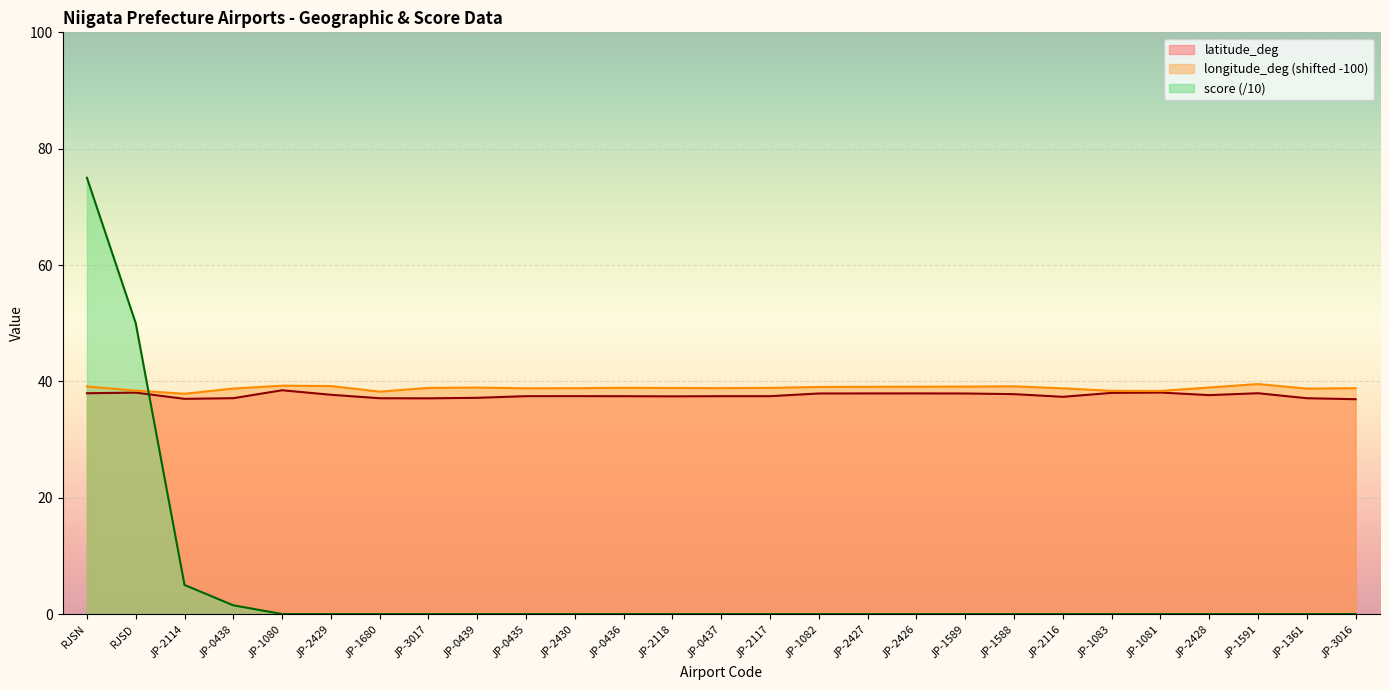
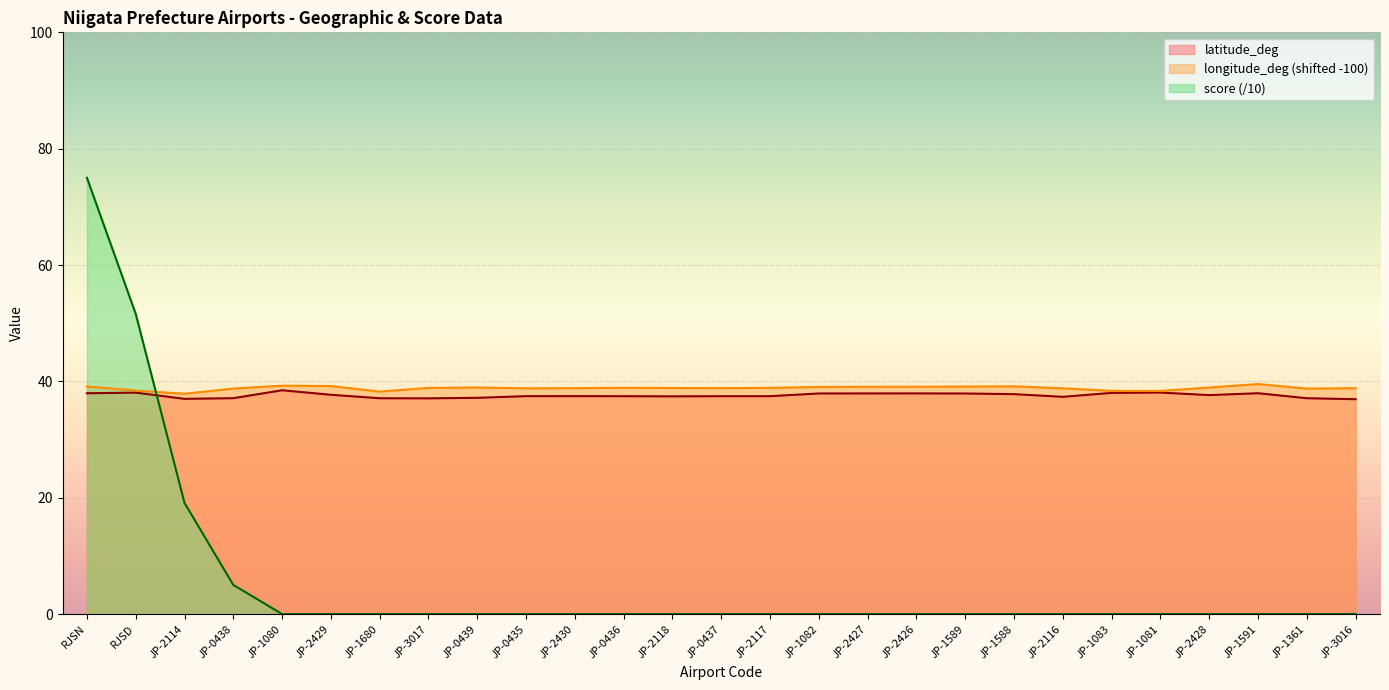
score (/10), RJSD: 50 -> 52
score (/10), JP-2114: 5 -> 19
score (/10), JP-0438: 2 -> 5
